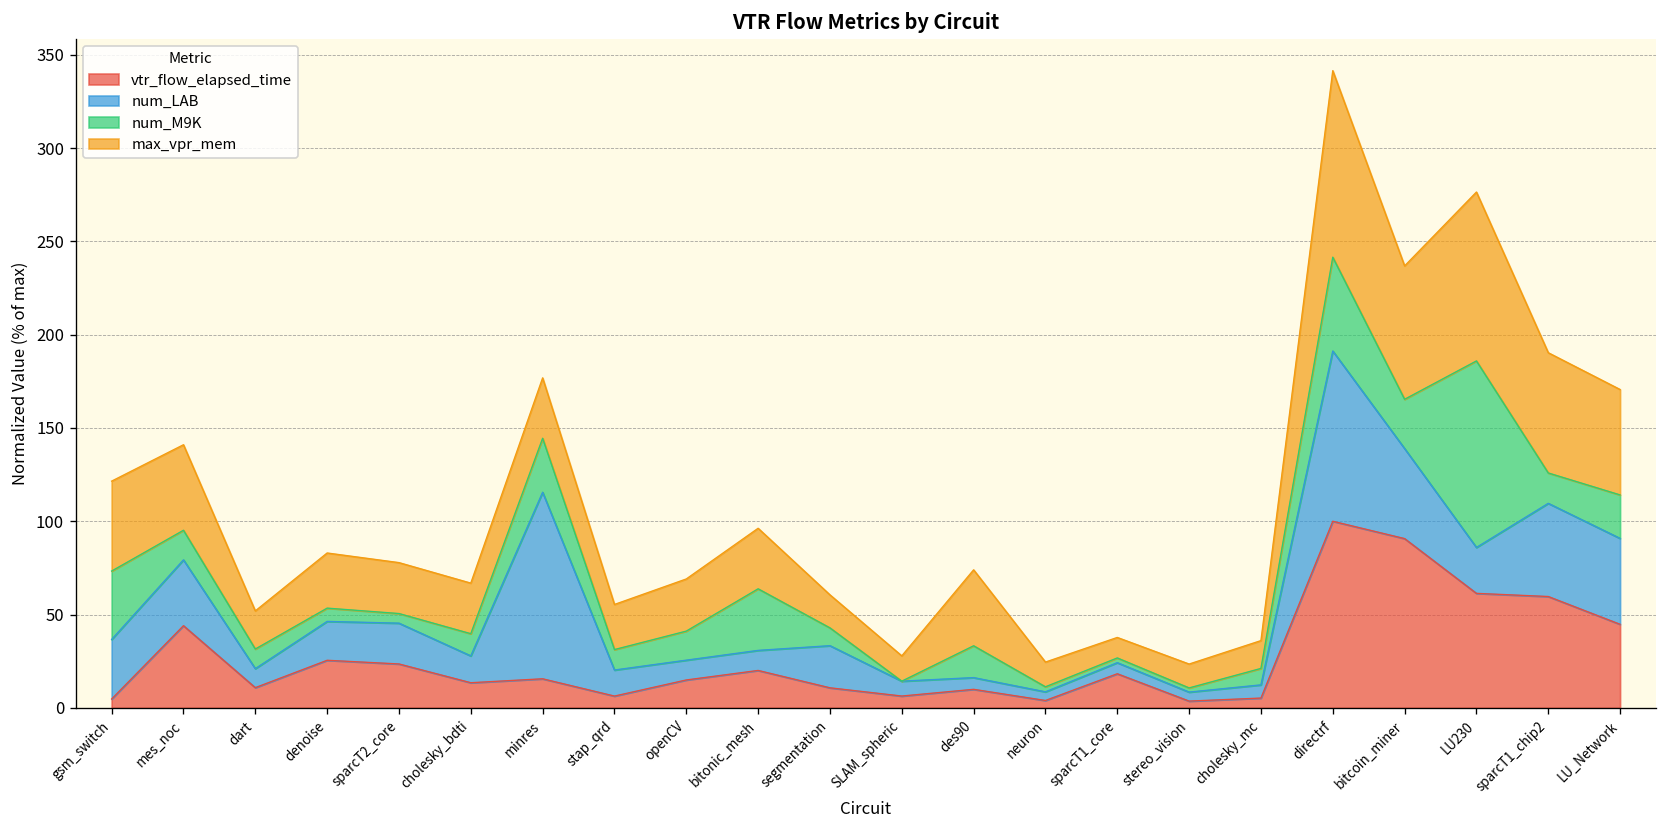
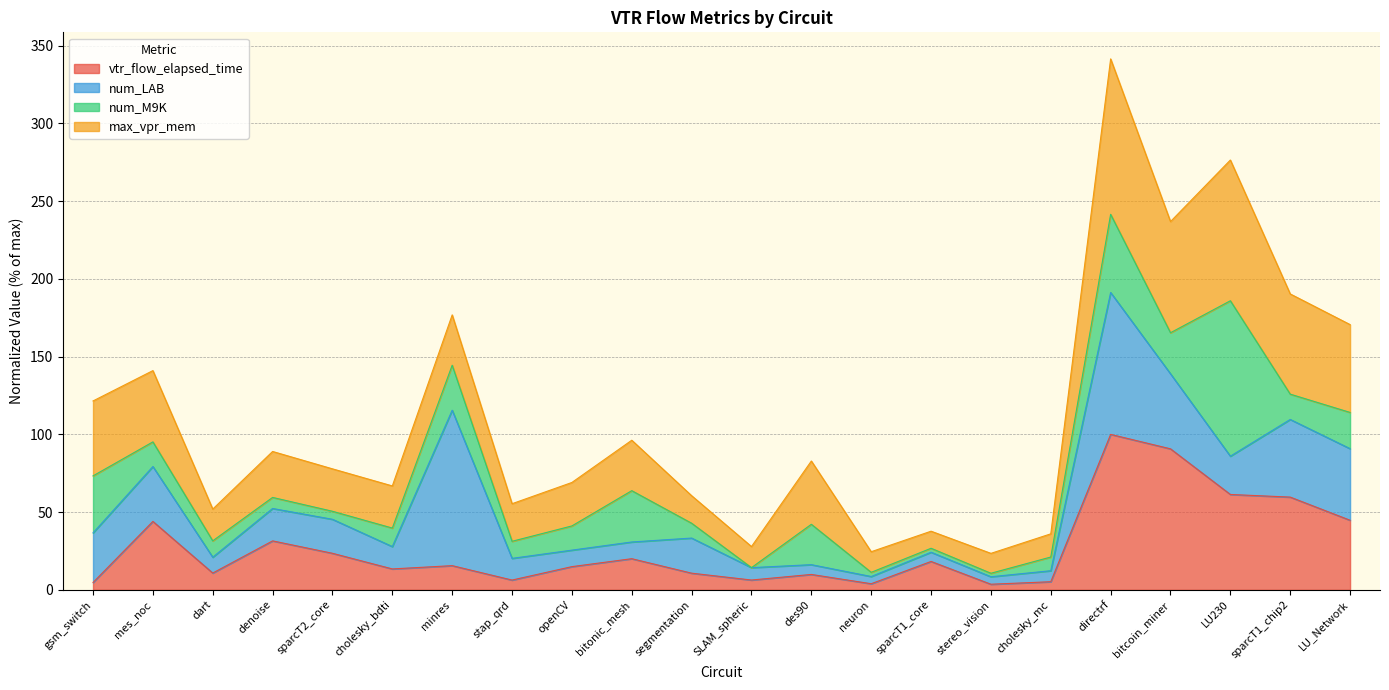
vtr_flow_elapsed_time, denoise: 25 -> 31
num_M9K, des90: 17 -> 26
